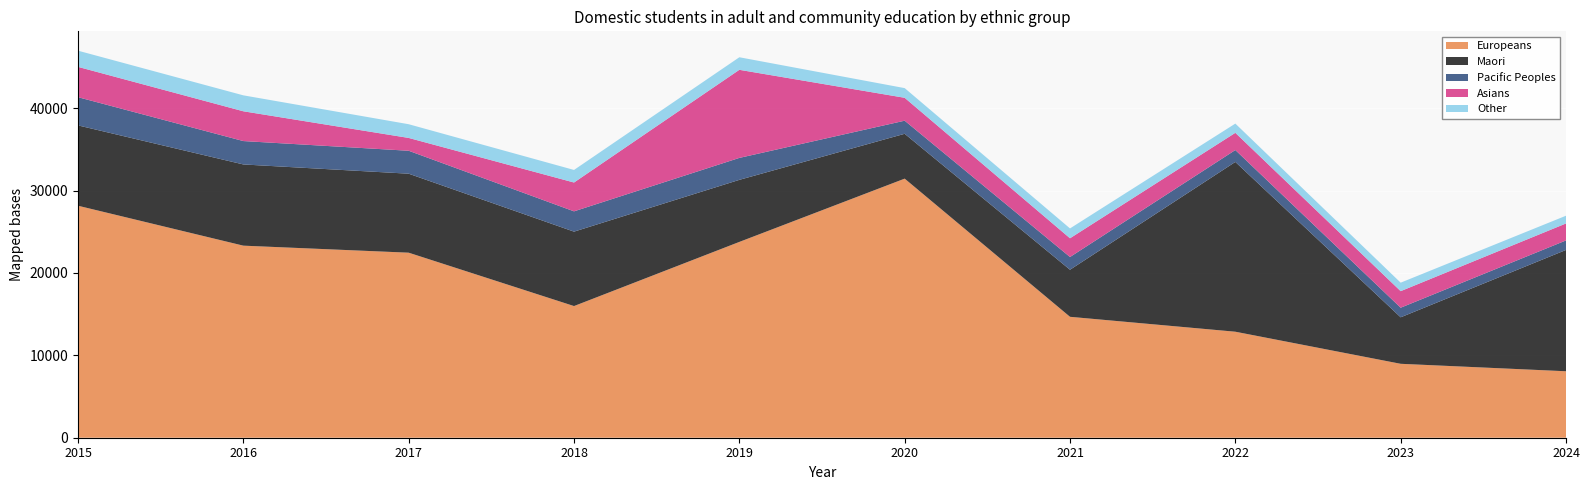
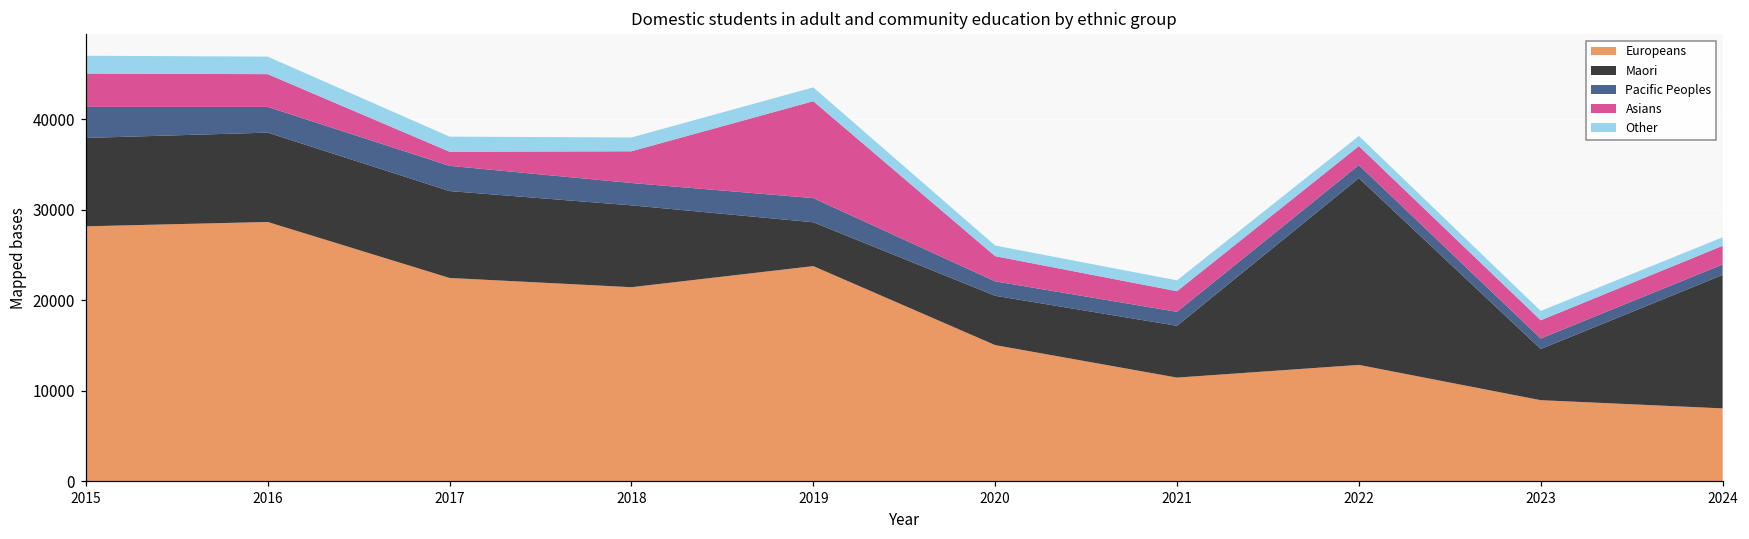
Europeans, 2016: 23000 -> 29000
Europeans, 2018: 16000 -> 21000
Maori, 2019: 8000 -> 5000
Europeans, 2020: 31000 -> 15000
Europeans, 2021: 15000 -> 11000
